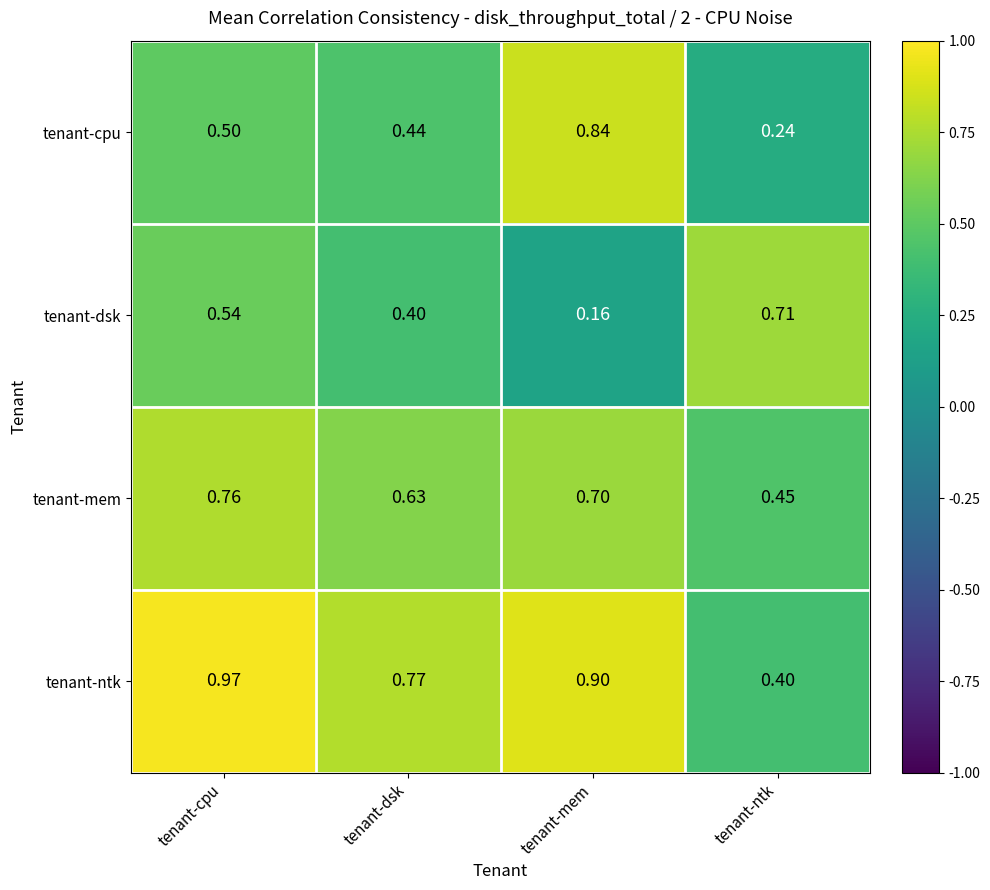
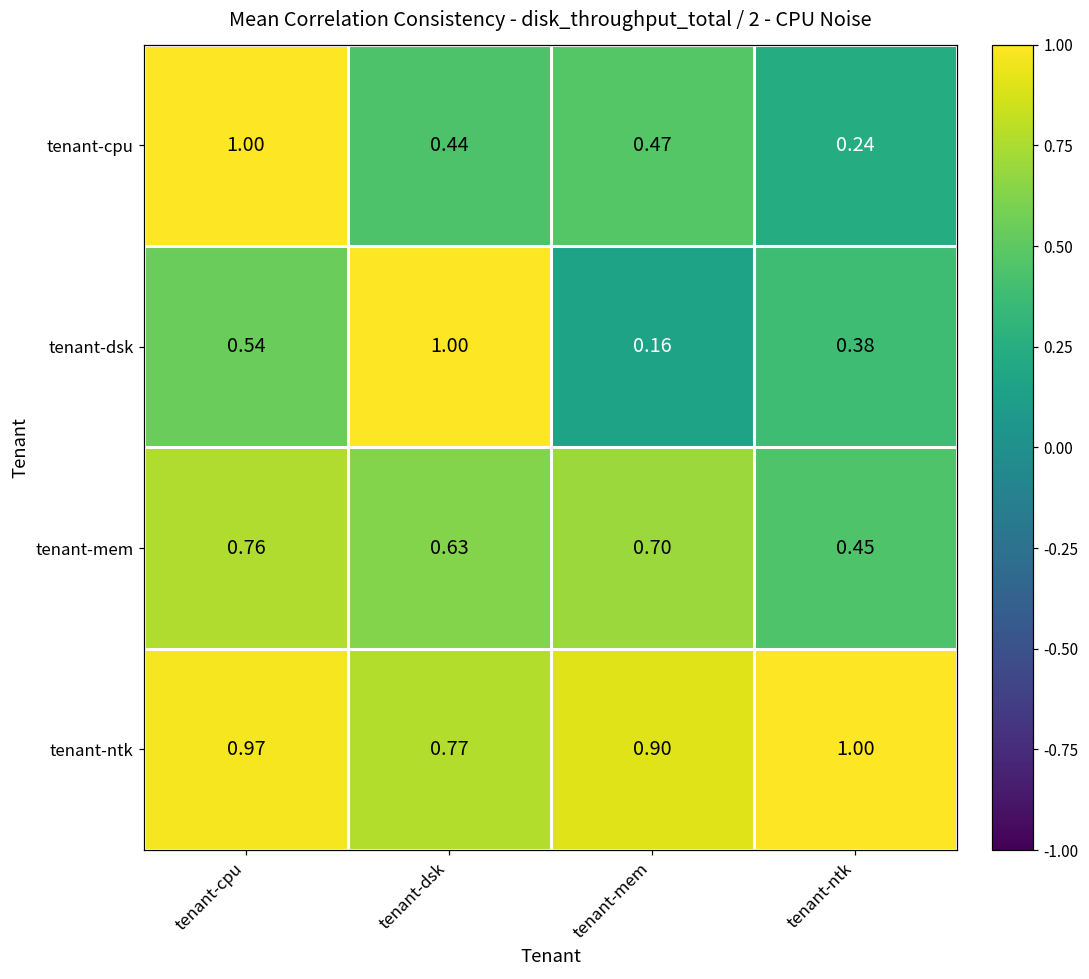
tenant-cpu, tenant-cpu: 0.50 -> 1.00
tenant-cpu, tenant-mem: 0.84 -> 0.47
tenant-dsk, tenant-dsk: 0.40 -> 1.00
tenant-dsk, tenant-ntk: 0.71 -> 0.38
tenant-ntk, tenant-ntk: 0.40 -> 1.00
